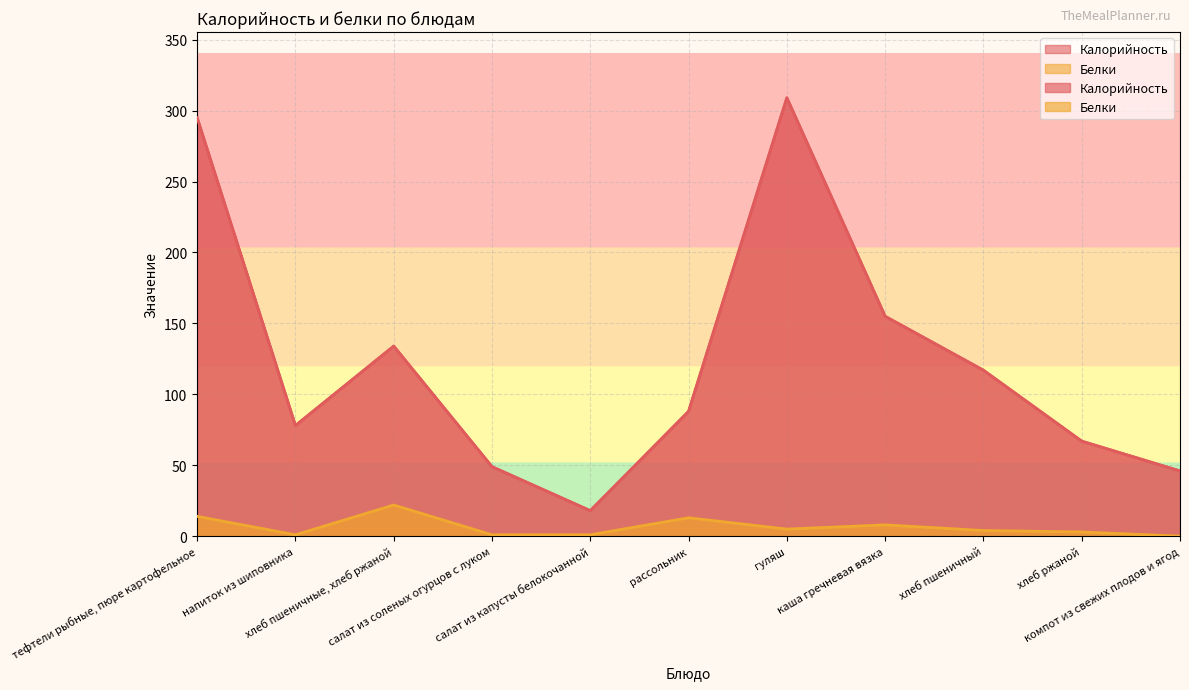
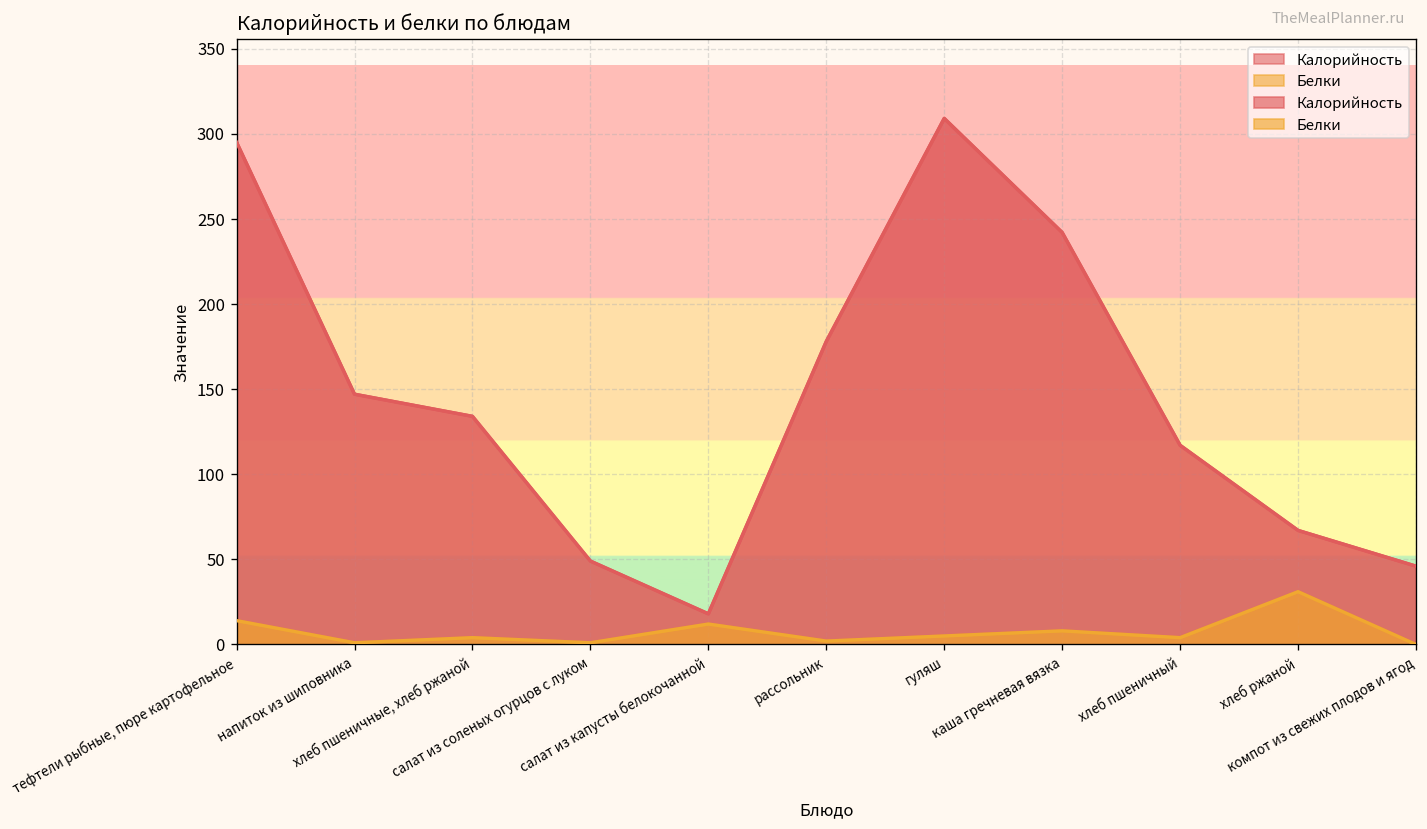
Калорийность, напиток из шиповника: 78 -> 147
Белки, хлеб пшеничные, хлеб ржаной: 22 -> 4
Белки, салат из капусты белокочанной: 1 -> 12
Калорийность, рассольник: 88 -> 178
Белки, рассольник: 13 -> 2
Калорийность, каша гречневая вязка: 155 -> 242
Белки, хлеб ржаной: 3 -> 31
